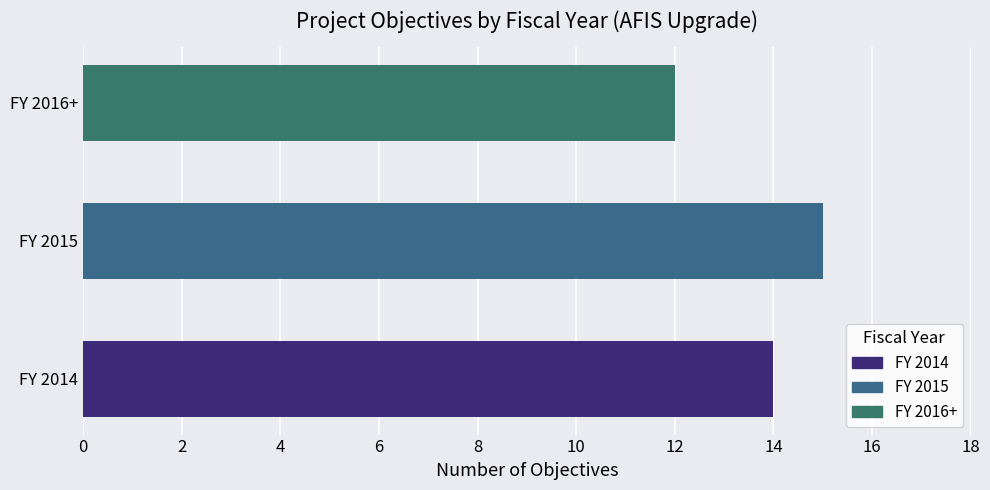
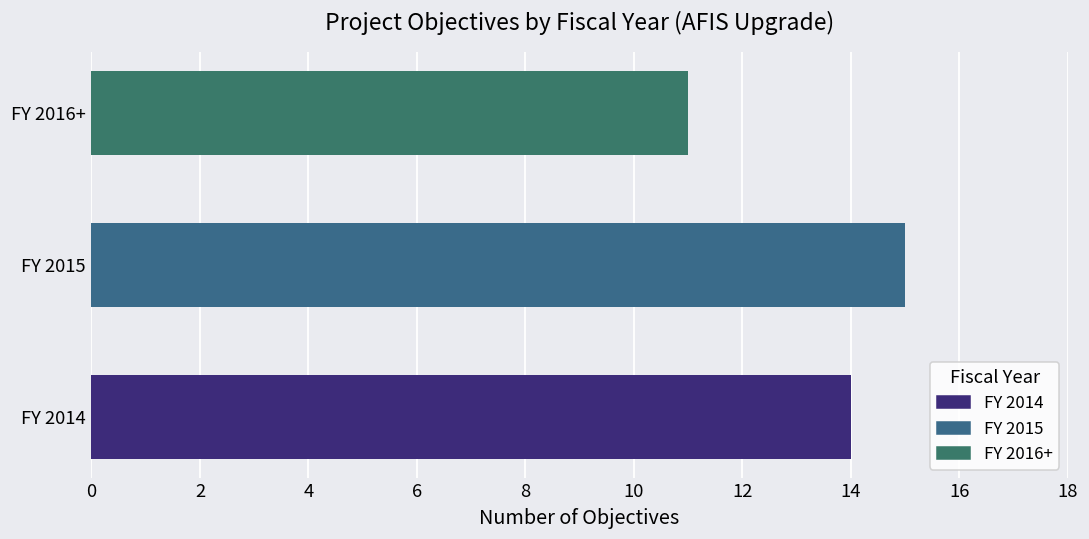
FY 2016+: 12 -> 11
